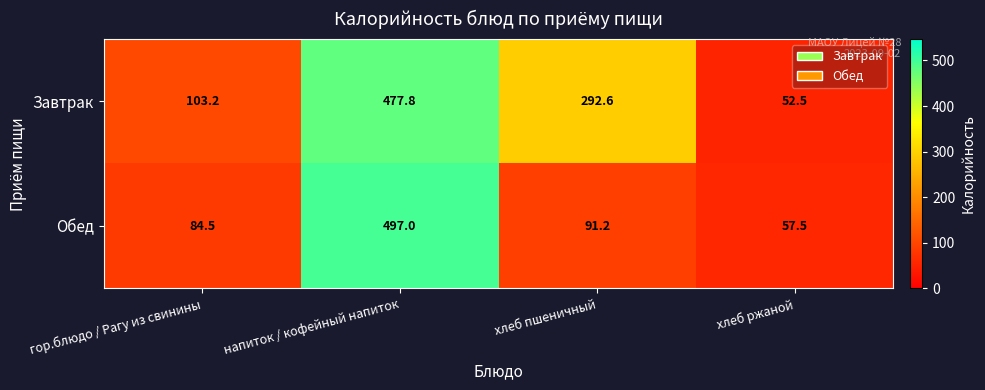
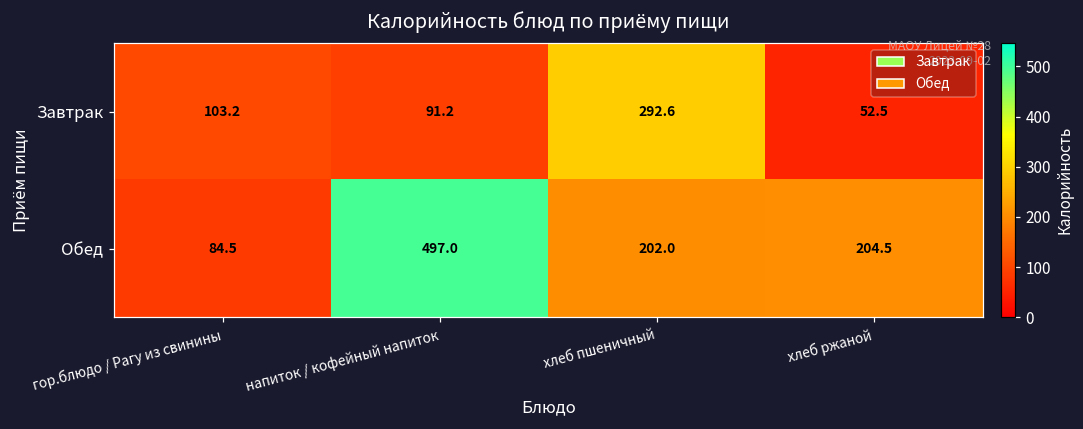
Завтрак, напиток / кофейный напиток: 477.8 -> 91.2
Обед, хлеб пшеничный: 91.2 -> 202.0
Обед, хлеб ржаной: 57.5 -> 204.5
